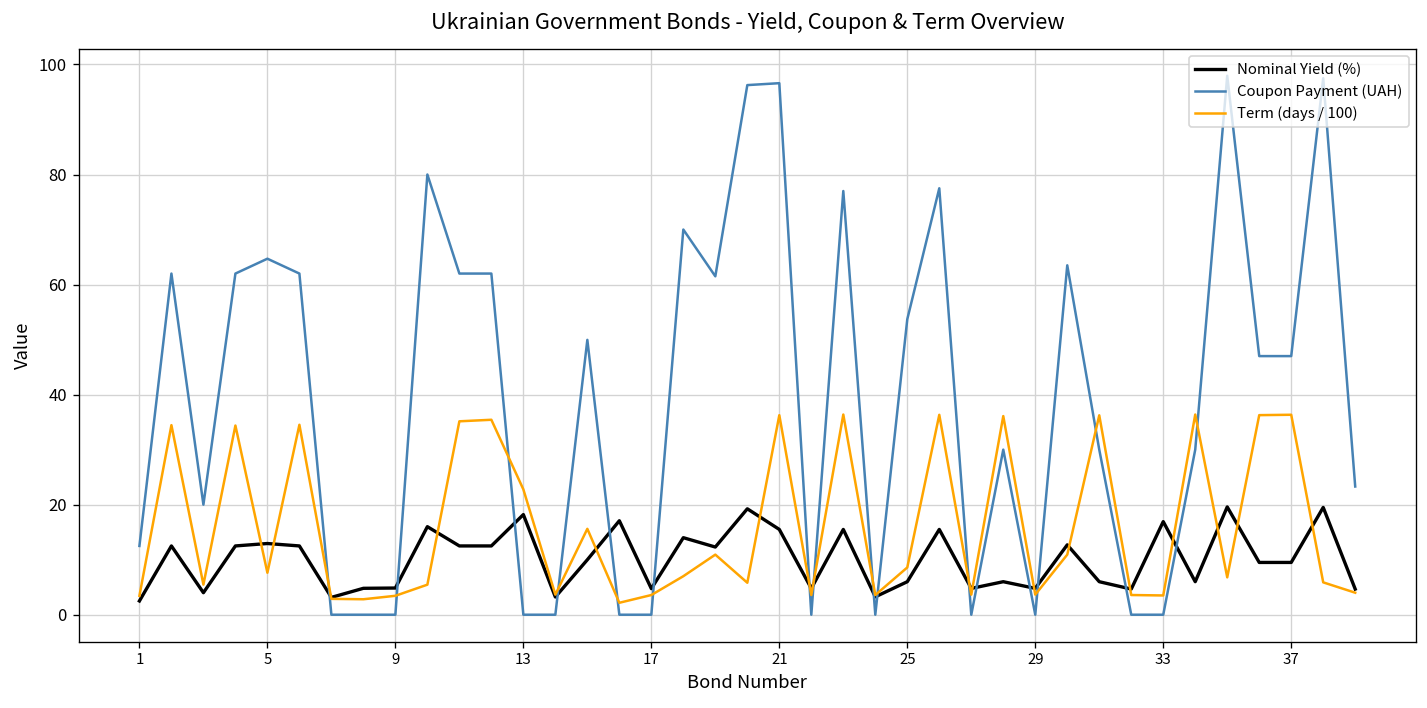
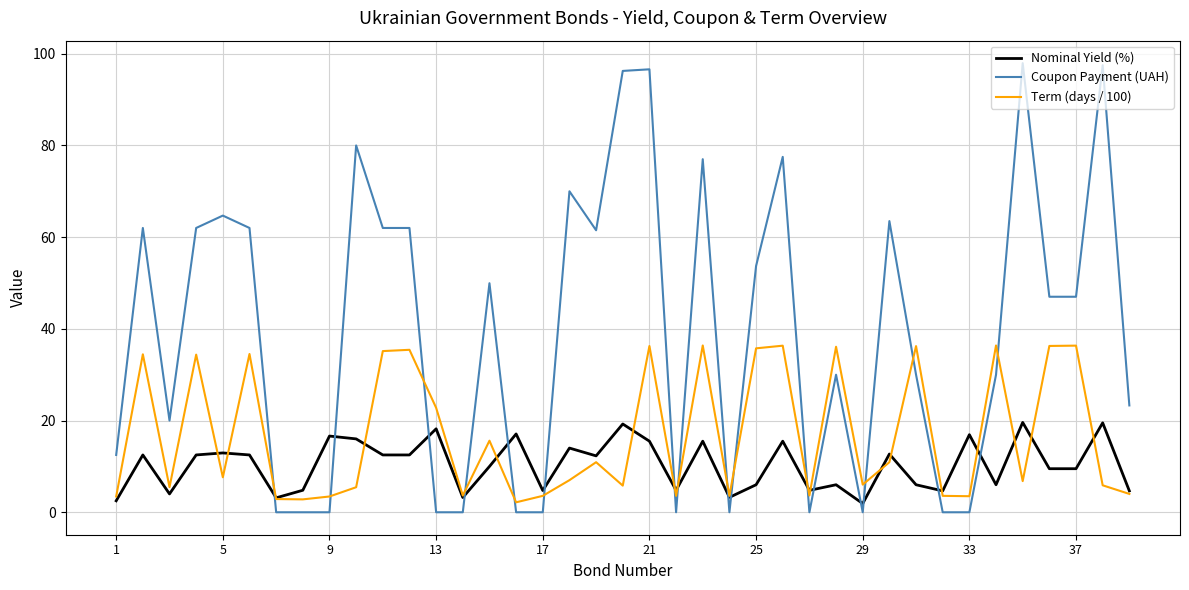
Nominal Yield (%), 9: 5 -> 17
Term (days / 100), 25: 9 -> 36
Nominal Yield (%), 29: 5 -> 2
Term (days / 100), 29: 4 -> 6
